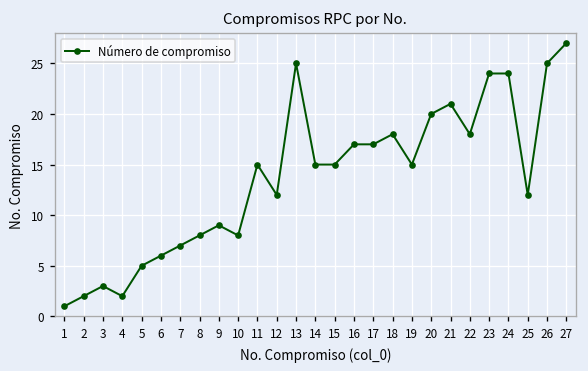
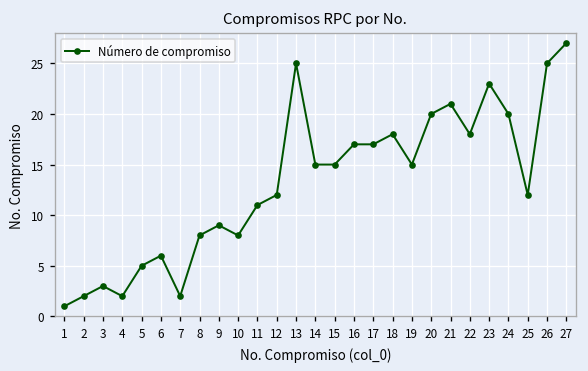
7: 7 -> 2
11: 15 -> 11
23: 24 -> 23
24: 24 -> 20
